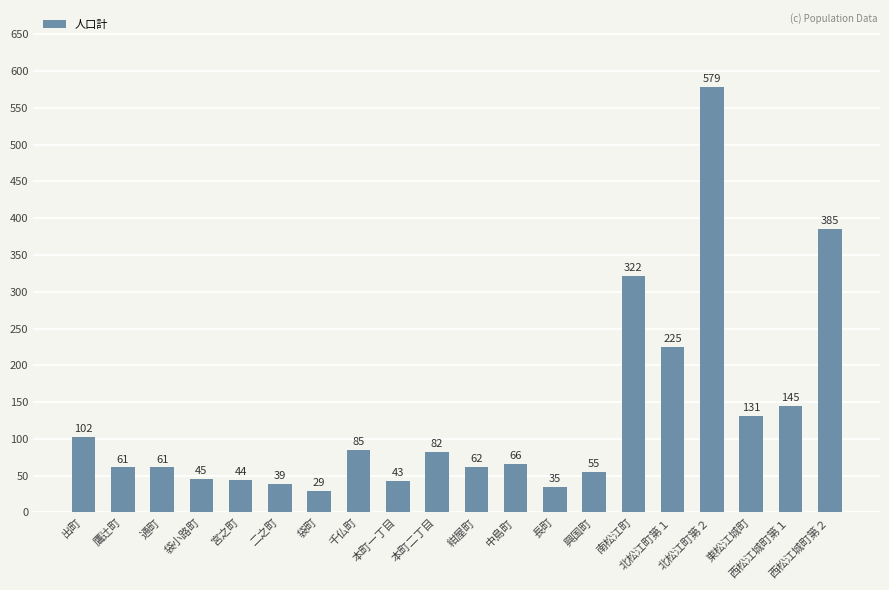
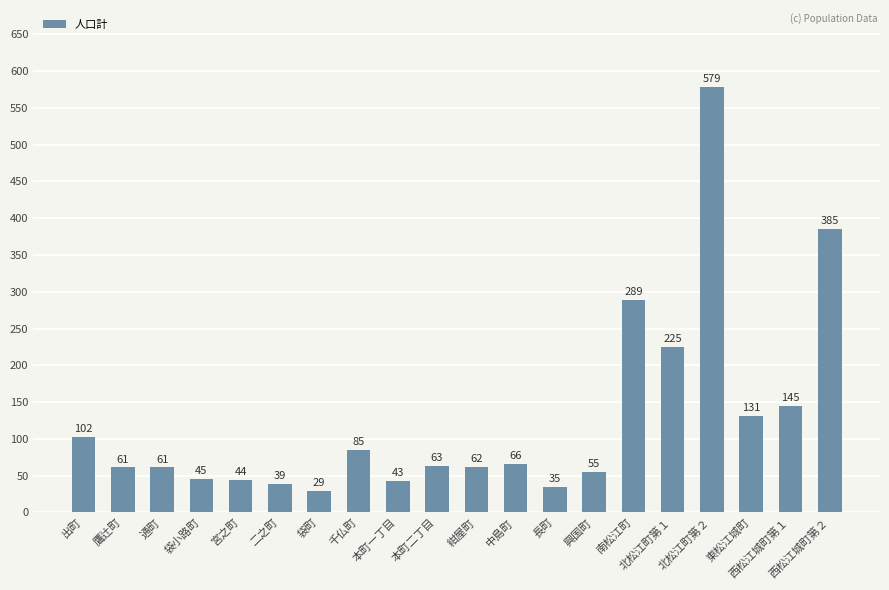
本町二丁目: 82 -> 63
南松江町: 322 -> 289
